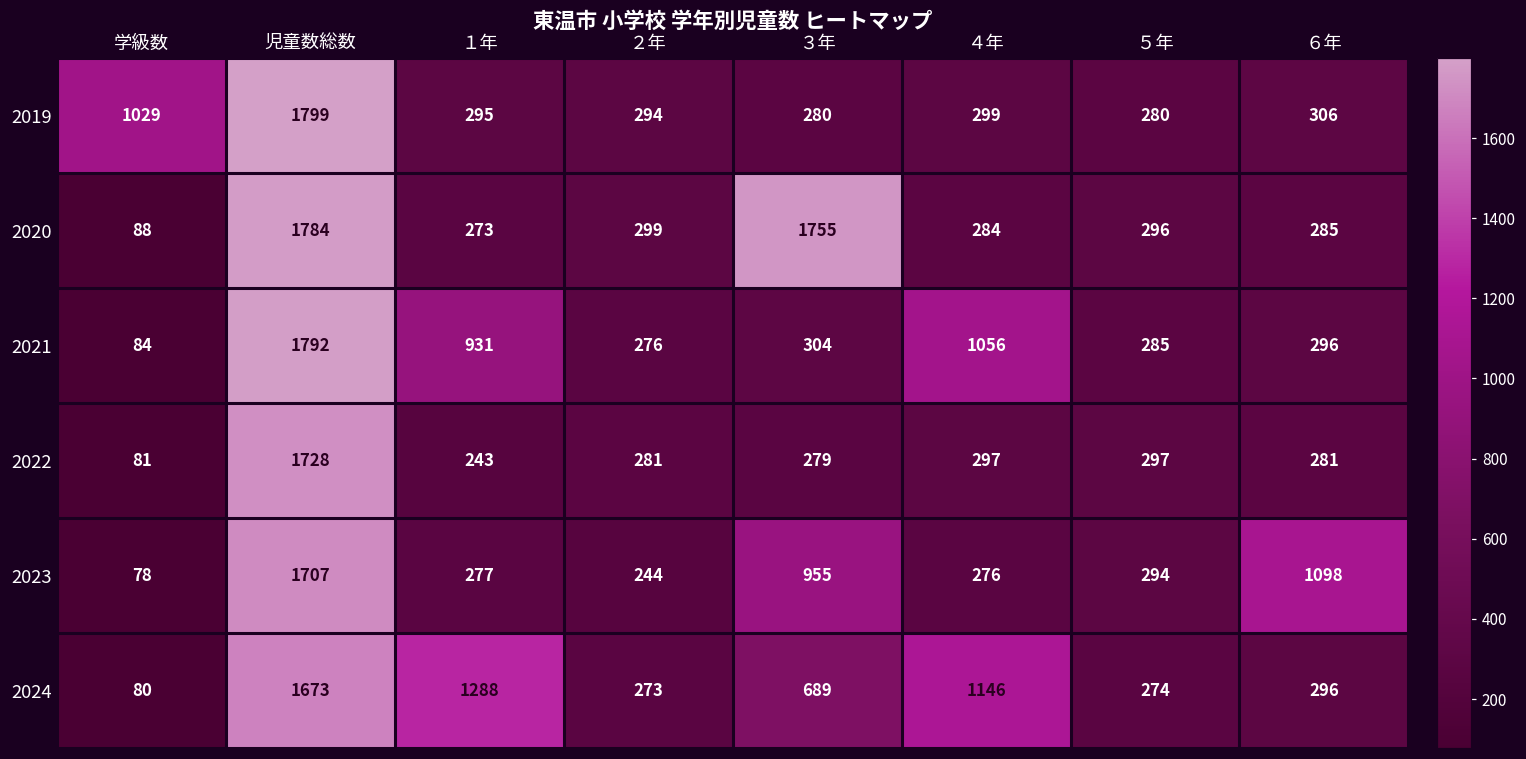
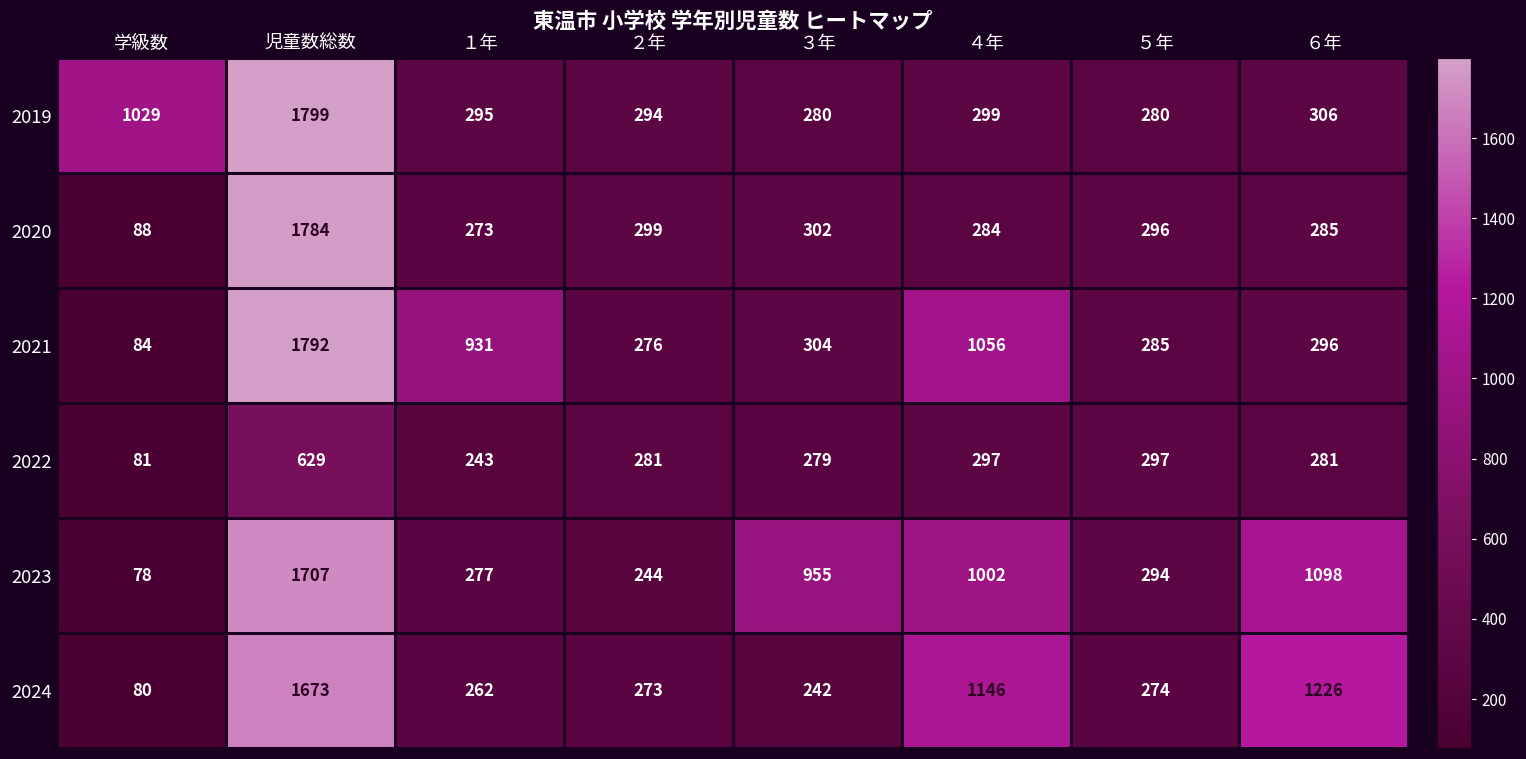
2020, ３年: 1755 -> 302
2022, 児童数総数: 1728 -> 629
2023, ４年: 276 -> 1002
2024, １年: 1288 -> 262
2024, ３年: 689 -> 242
2024, ６年: 296 -> 1226
